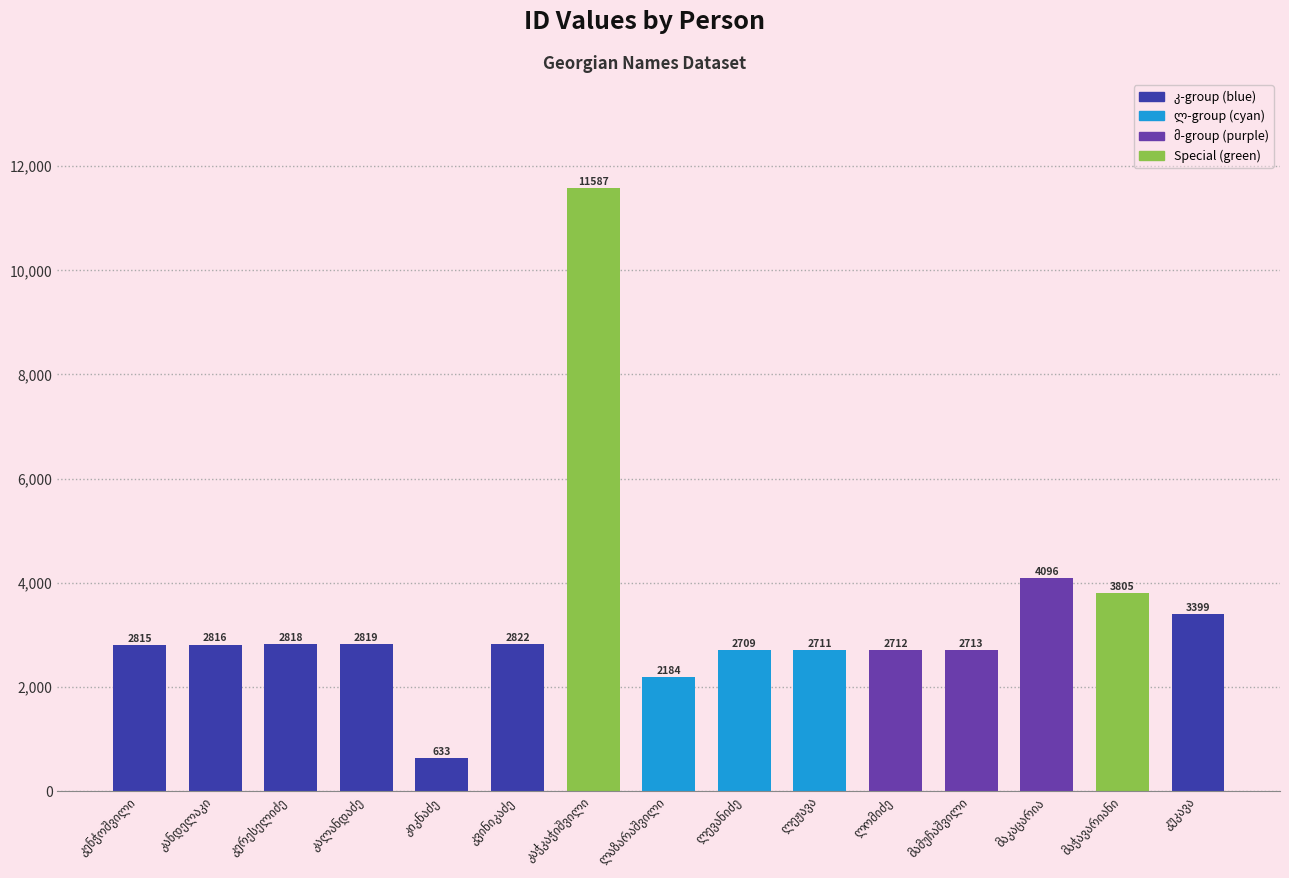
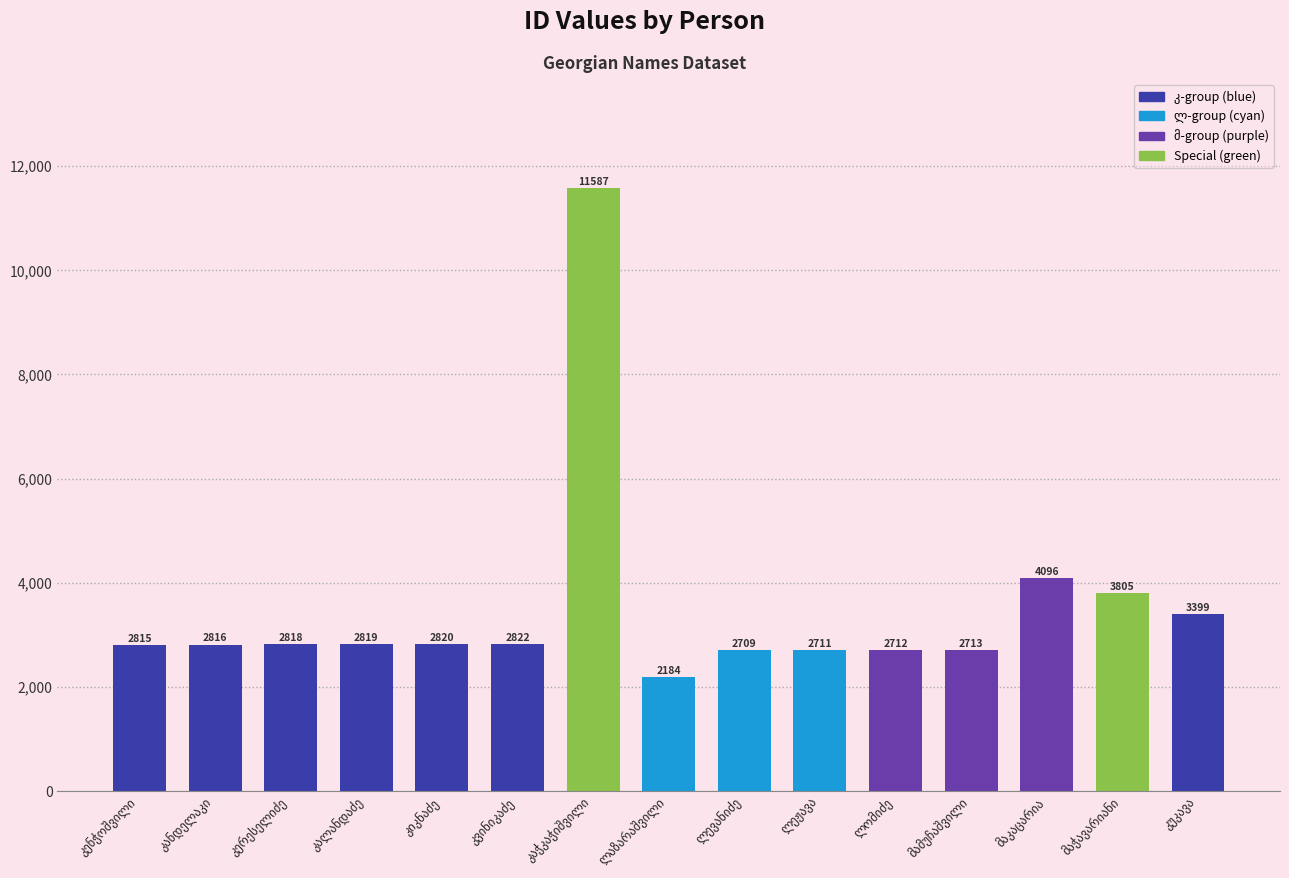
კიკნაძე: 633 -> 2820
